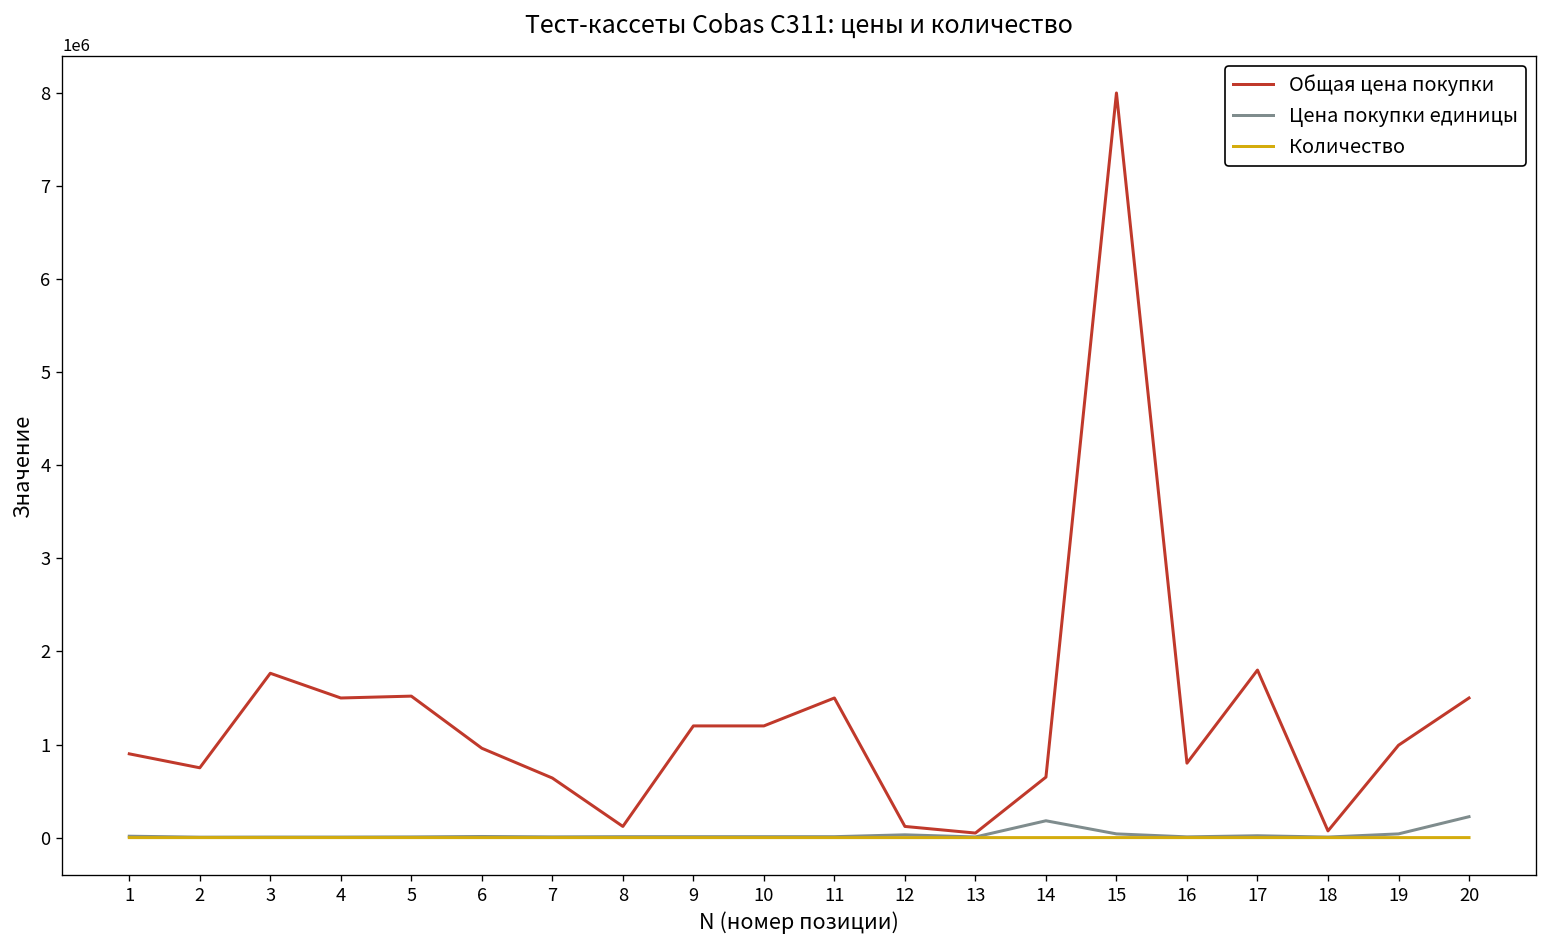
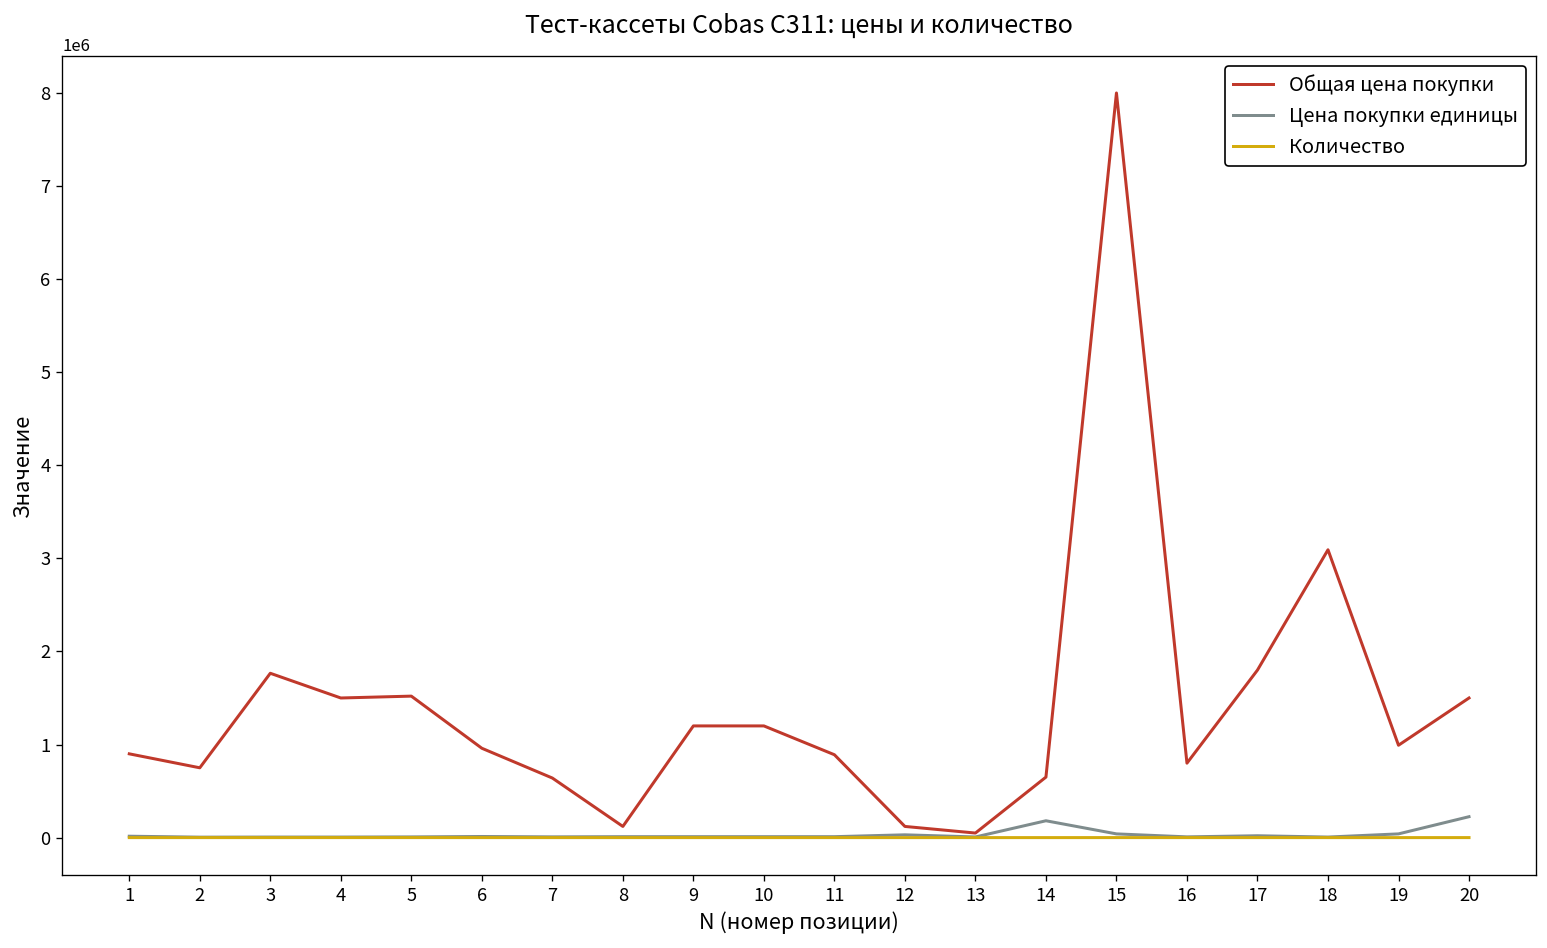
Общая цена покупки, 11: 1500000 -> 900000
Общая цена покупки, 18: 100000 -> 3100000
